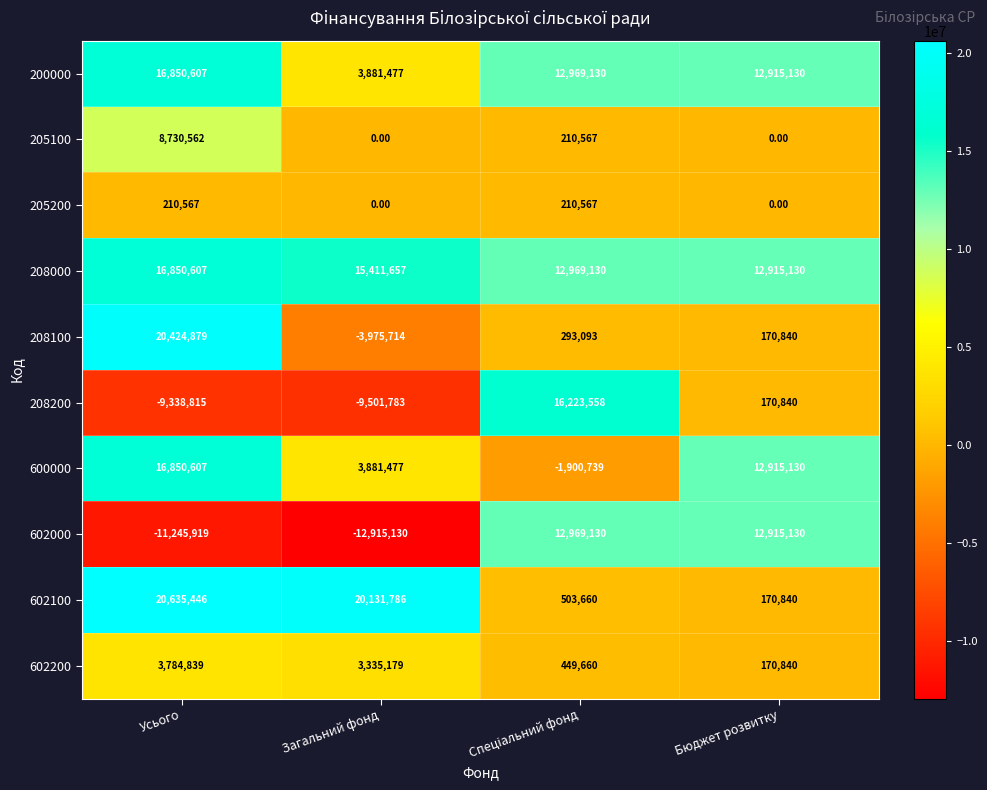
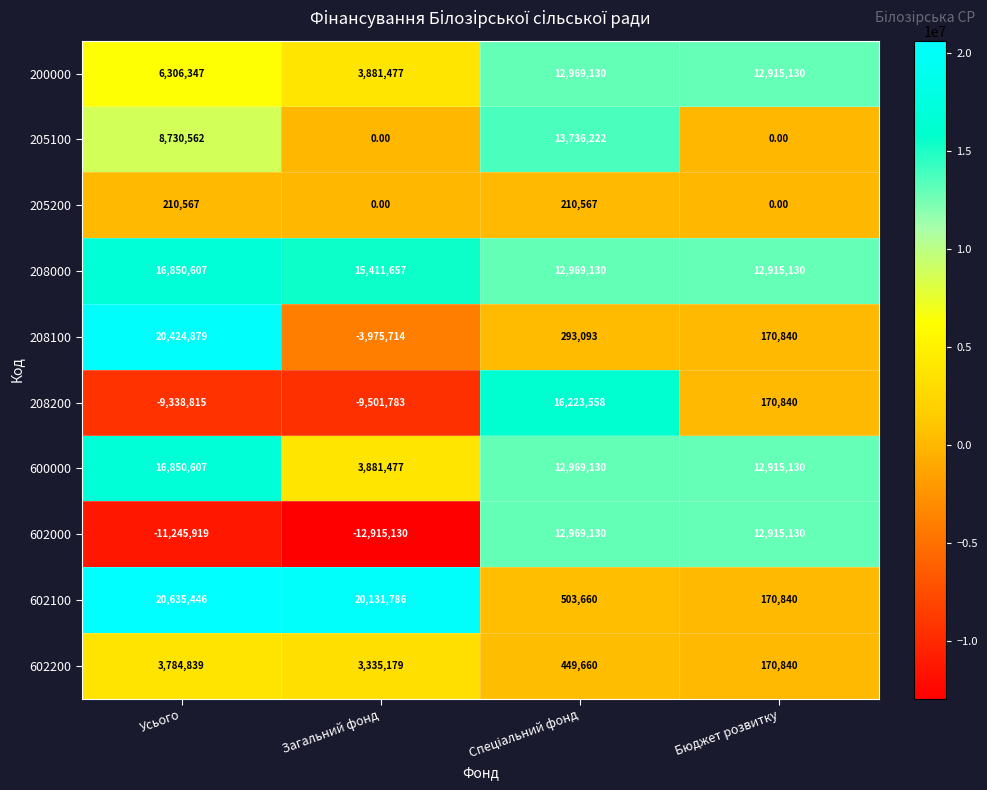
200000, Усього: 16,850,607 -> 6,306,347
205100, Спеціальний фонд: 210,567 -> 13,736,222
600000, Спеціальний фонд: -1,900,739 -> 12,969,130
